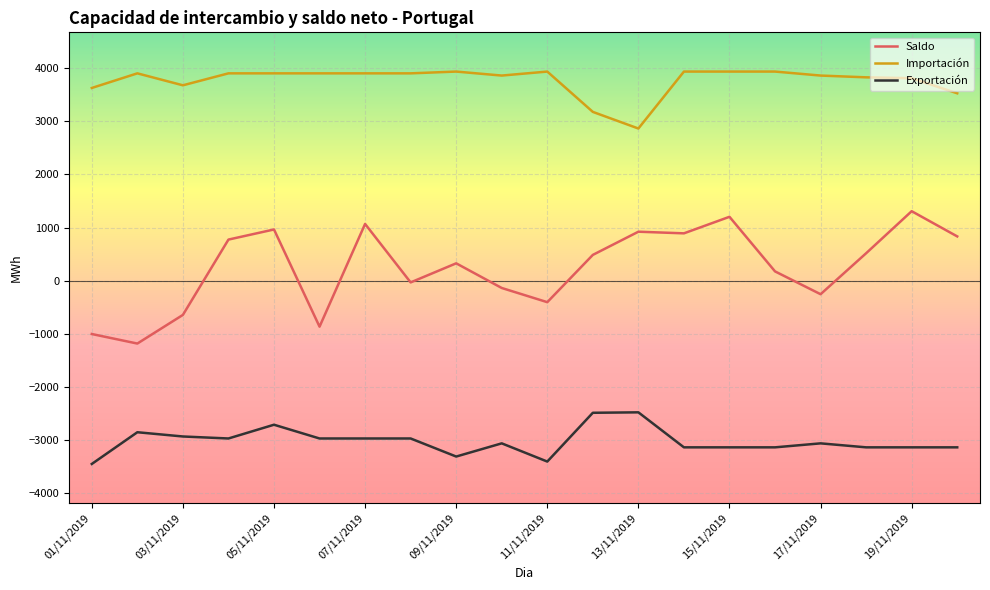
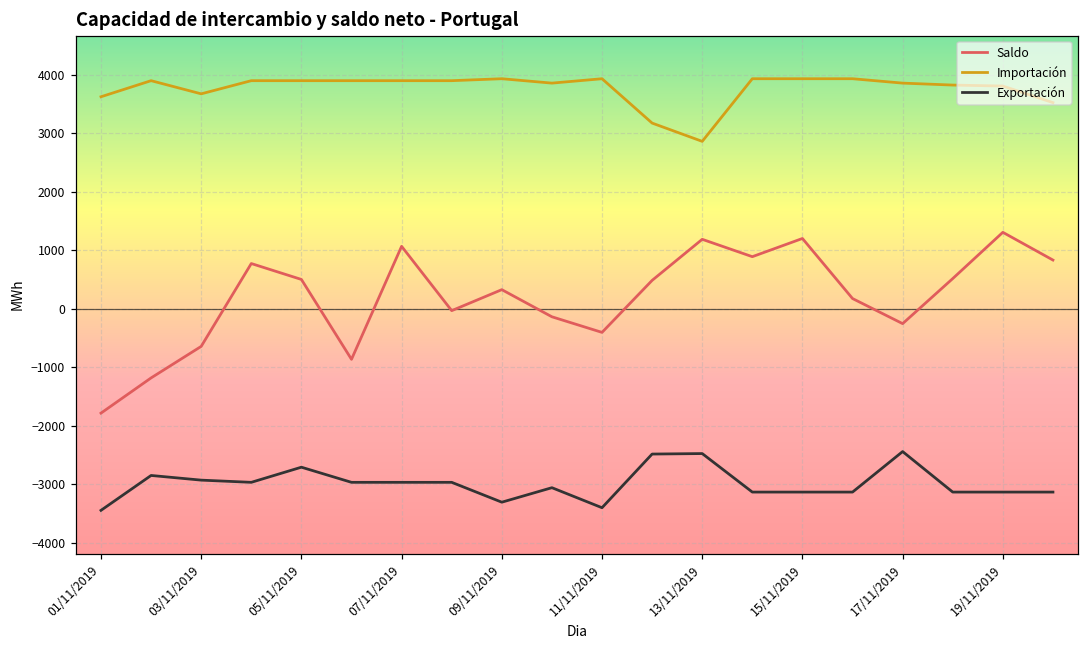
Saldo, 01/11/2019: -1000 -> -1800
Saldo, 05/11/2019: 1000 -> 500
Saldo, 13/11/2019: 900 -> 1200
Exportación, 17/11/2019: -3100 -> -2400
